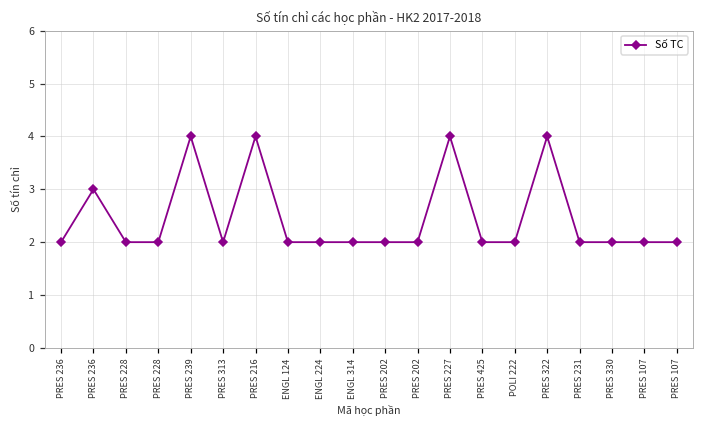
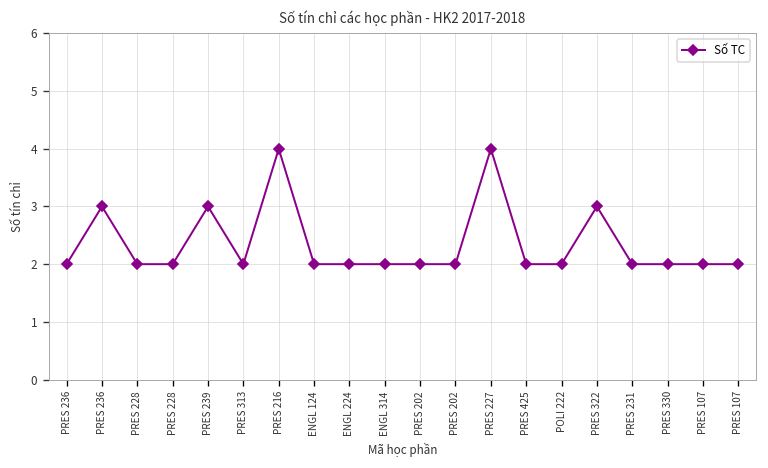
PRES 239: 4 -> 3
PRES 322: 4 -> 3
